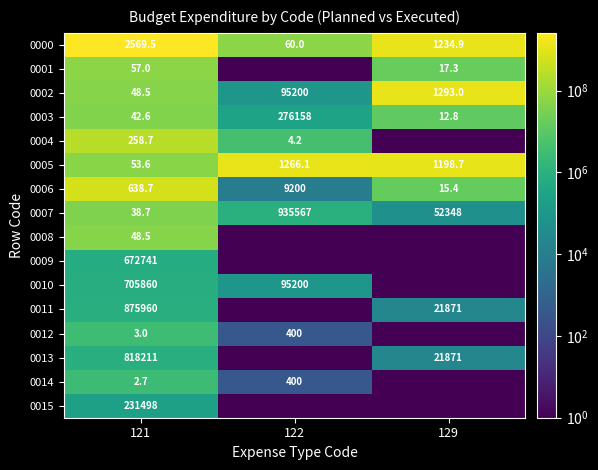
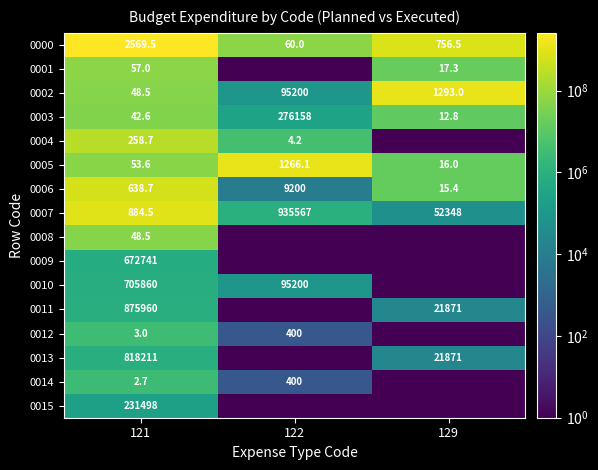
0000, 129: 1234.9 -> 756.5
0005, 129: 1198.7 -> 16.0
0007, 121: 38.7 -> 884.5
